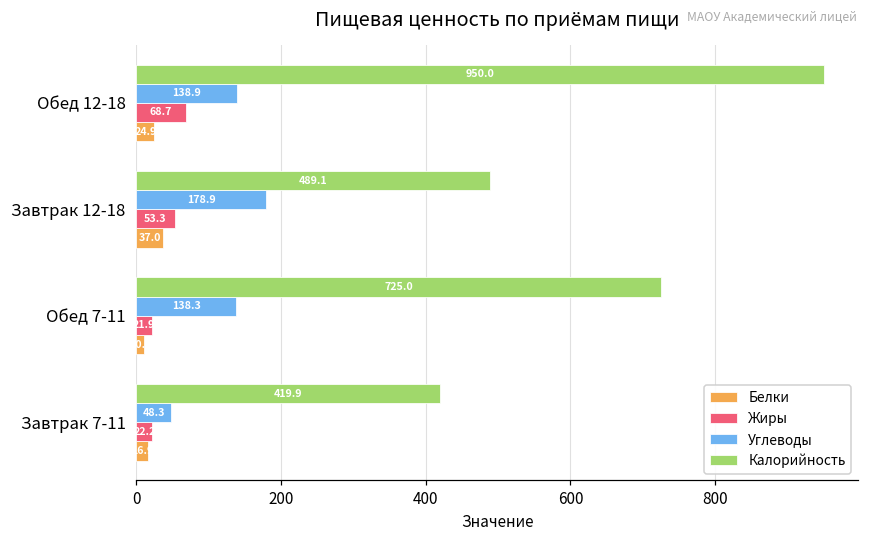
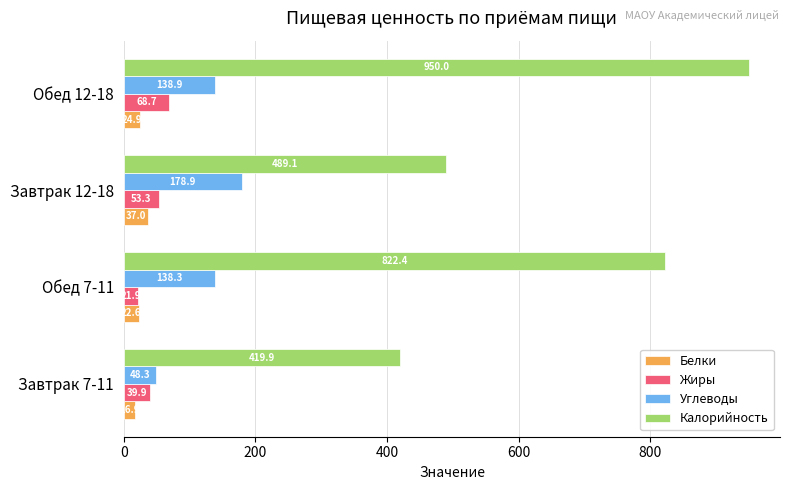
Калорийность, Обед 7-11: 725.0 -> 822.4
Белки, Обед 7-11: 10 -> 20
Жиры, Завтрак 7-11: 22.2 -> 39.9
